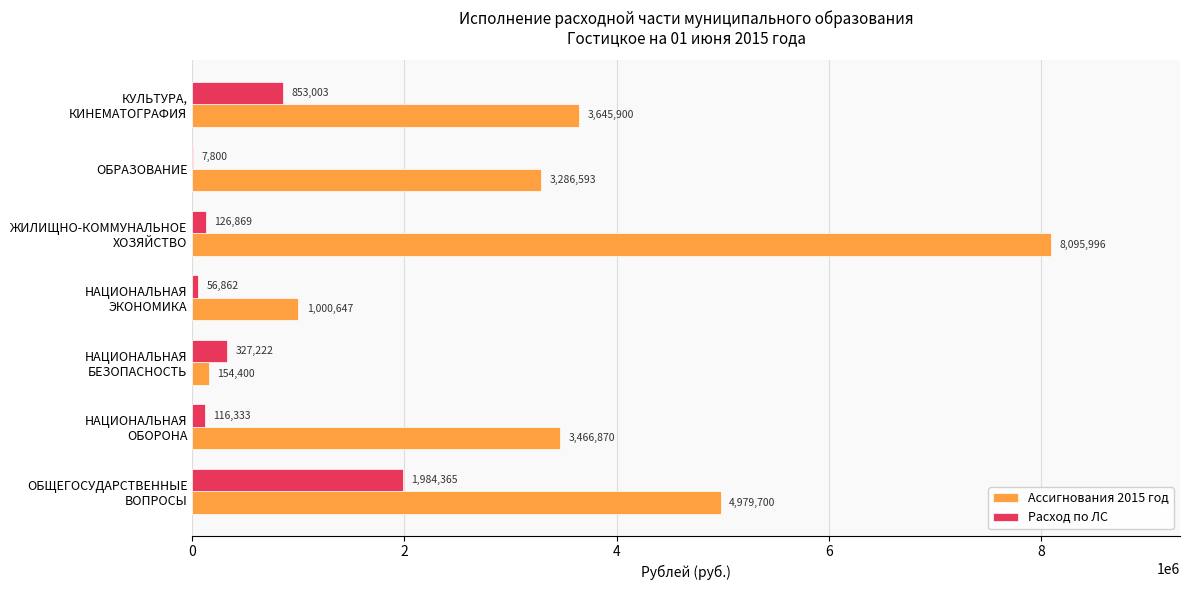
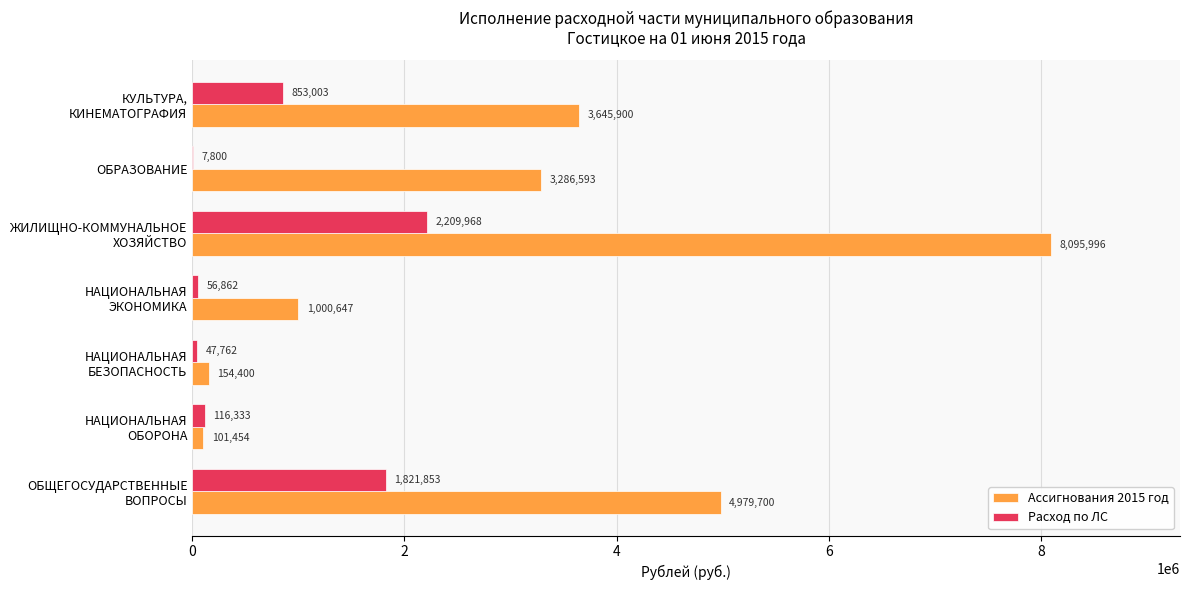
Расход по ЛС, ЖИЛИЩНО-КОММУНАЛЬНОЕ ХОЗЯЙСТВО: 126,869 -> 2,209,968
Расход по ЛС, НАЦИОНАЛЬНАЯ БЕЗОПАСНОСТЬ: 327,222 -> 47,762
Ассигнования 2015 год, НАЦИОНАЛЬНАЯ ОБОРОНА: 3,466,870 -> 101,454
Расход по ЛС, ОБЩЕГОСУДАРСТВЕННЫЕ ВОПРОСЫ: 1,984,365 -> 1,821,853
